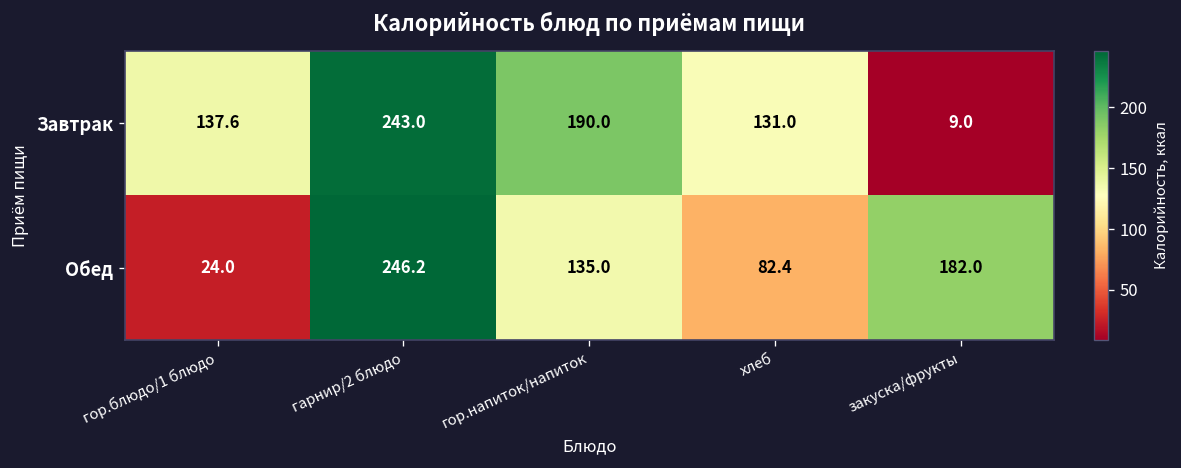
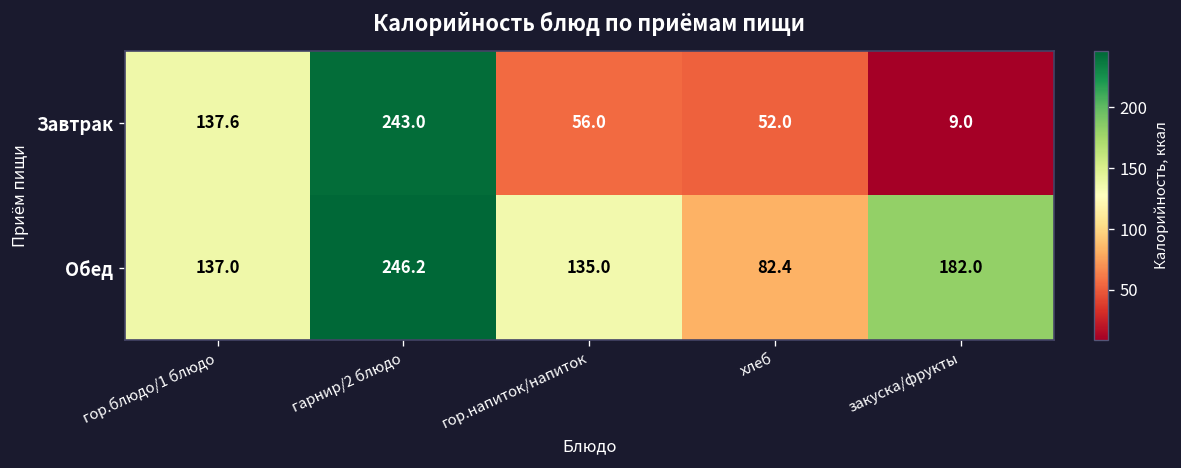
Завтрак, гор.напиток/напиток: 190.0 -> 56.0
Завтрак, хлеб: 131.0 -> 52.0
Обед, гор.блюдо/1 блюдо: 24.0 -> 137.0
